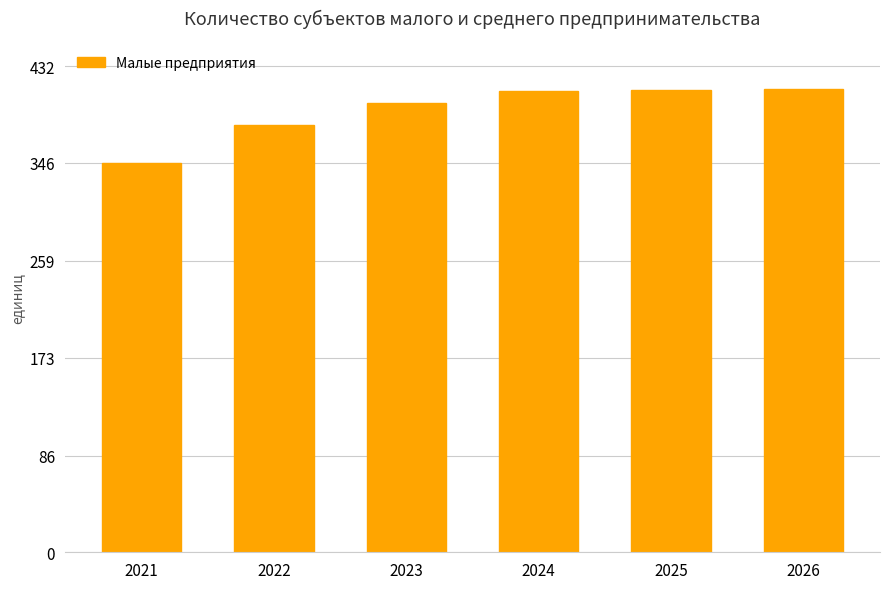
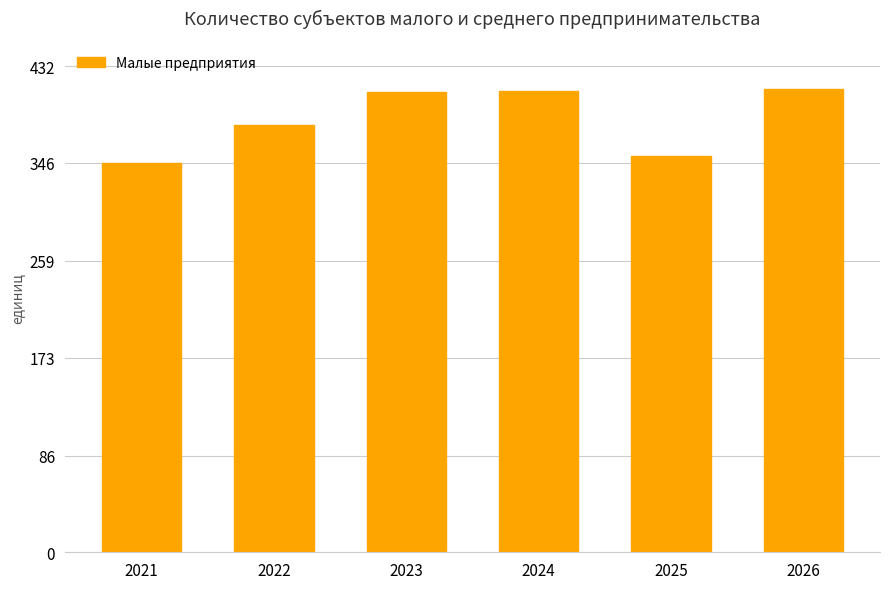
2023: 399 -> 409
2025: 411 -> 352
